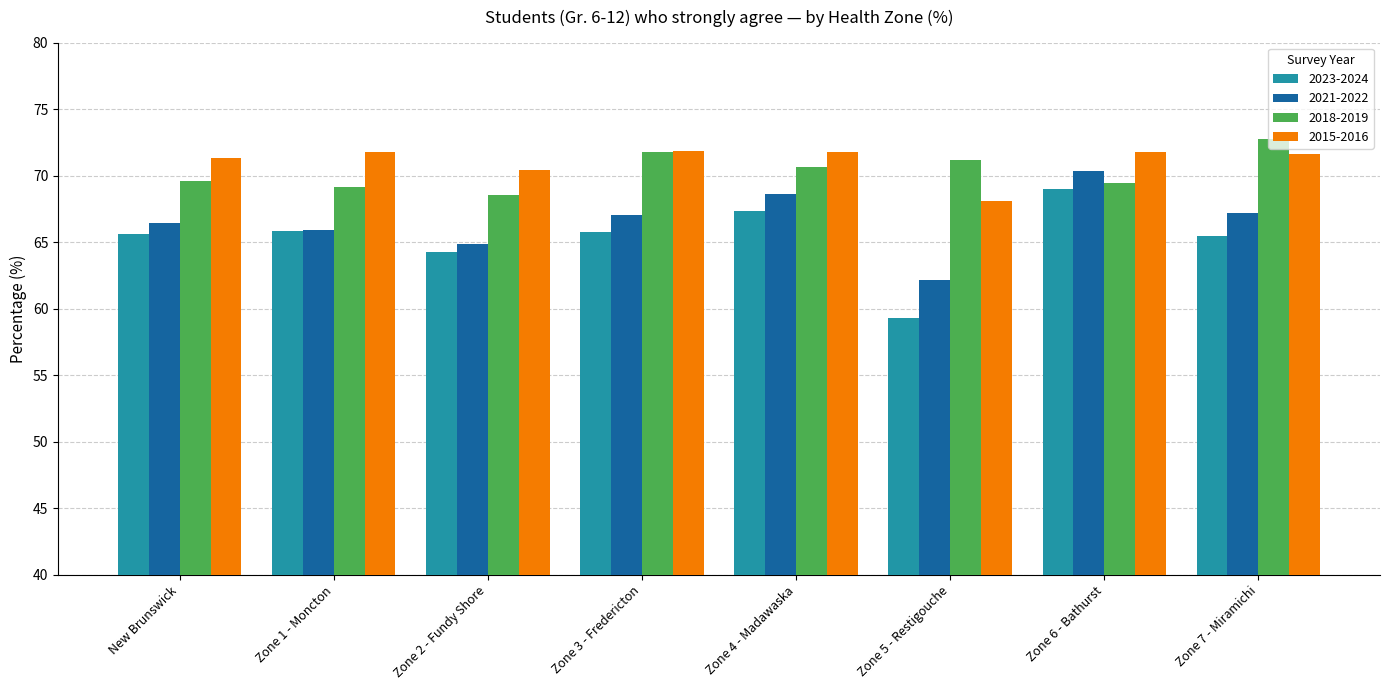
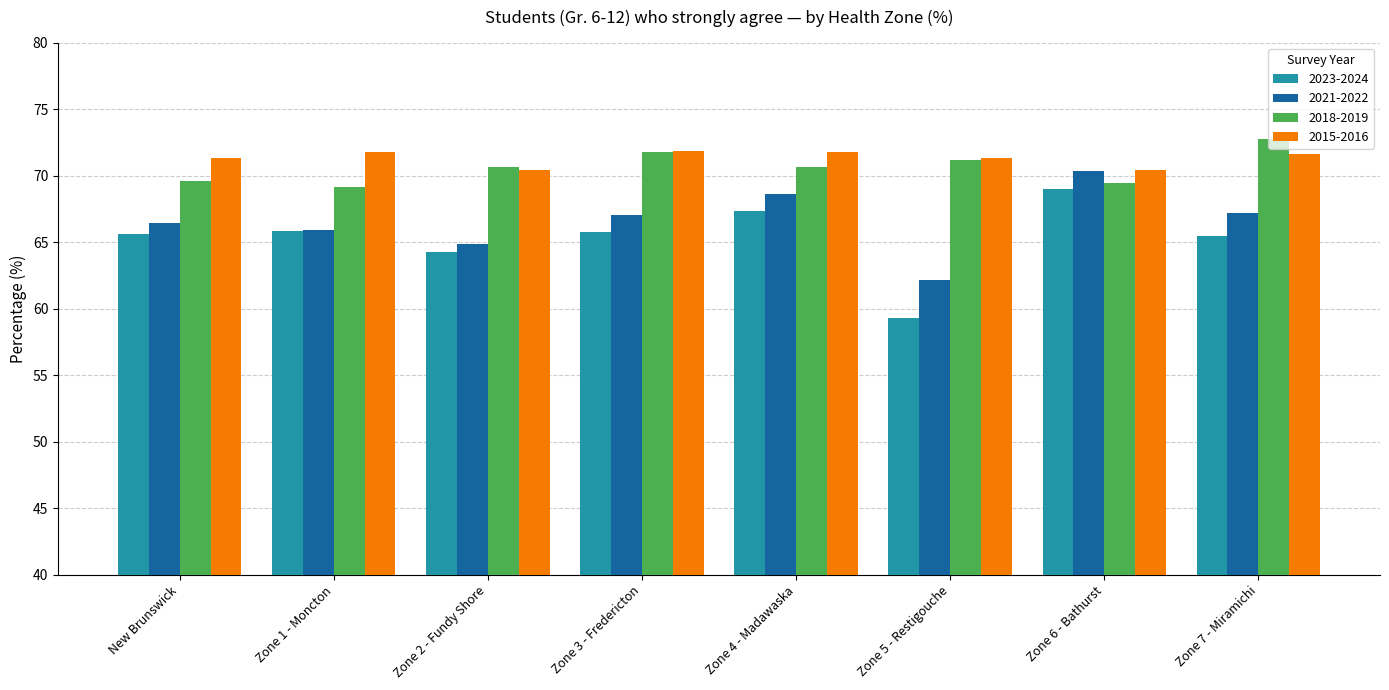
2018-2019, Zone 2 - Fundy Shore: 68.6 -> 70.7
2015-2016, Zone 5 - Restigouche: 68.1 -> 71.3
2015-2016, Zone 6 - Bathurst: 71.8 -> 70.5
